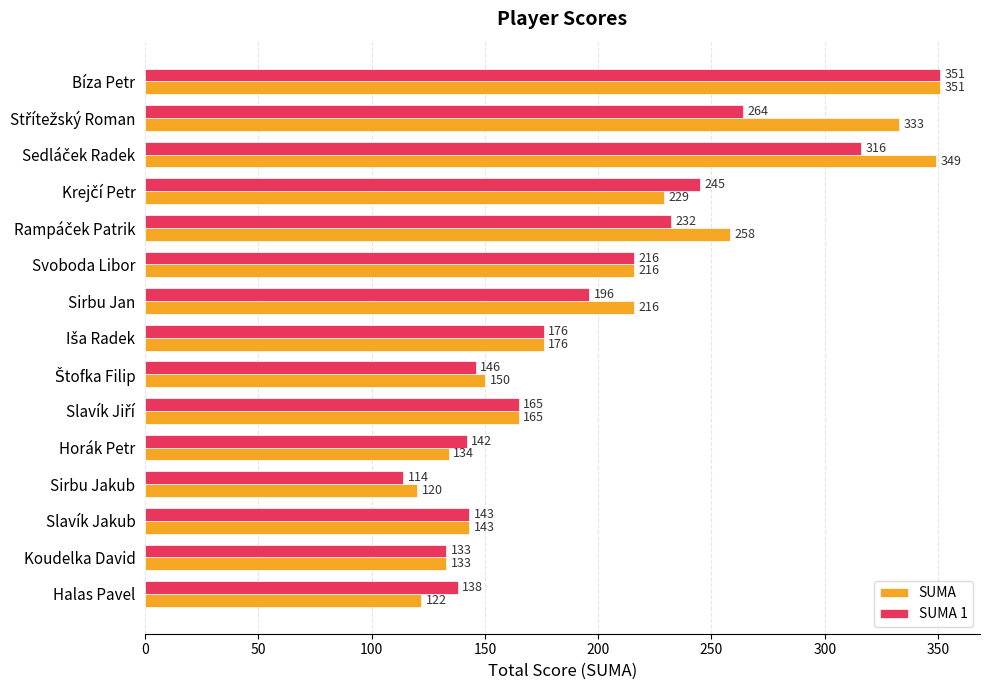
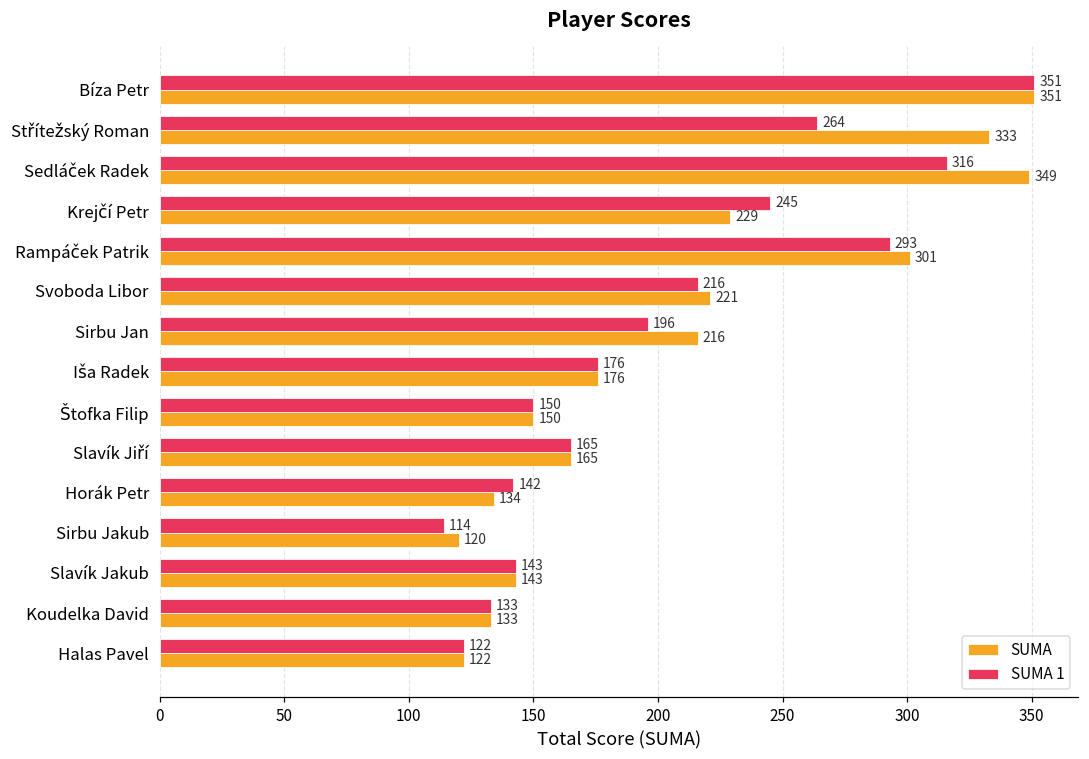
SUMA 1, Rampáček Patrik: 232 -> 293
SUMA, Rampáček Patrik: 258 -> 301
SUMA, Svoboda Libor: 216 -> 221
SUMA 1, Štofka Filip: 146 -> 150
SUMA 1, Halas Pavel: 138 -> 122
